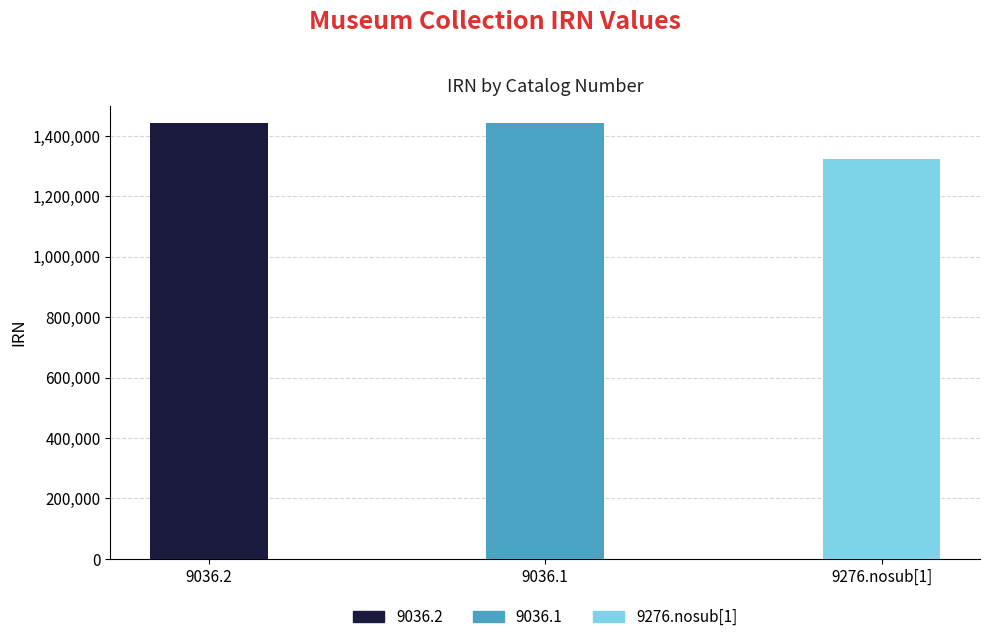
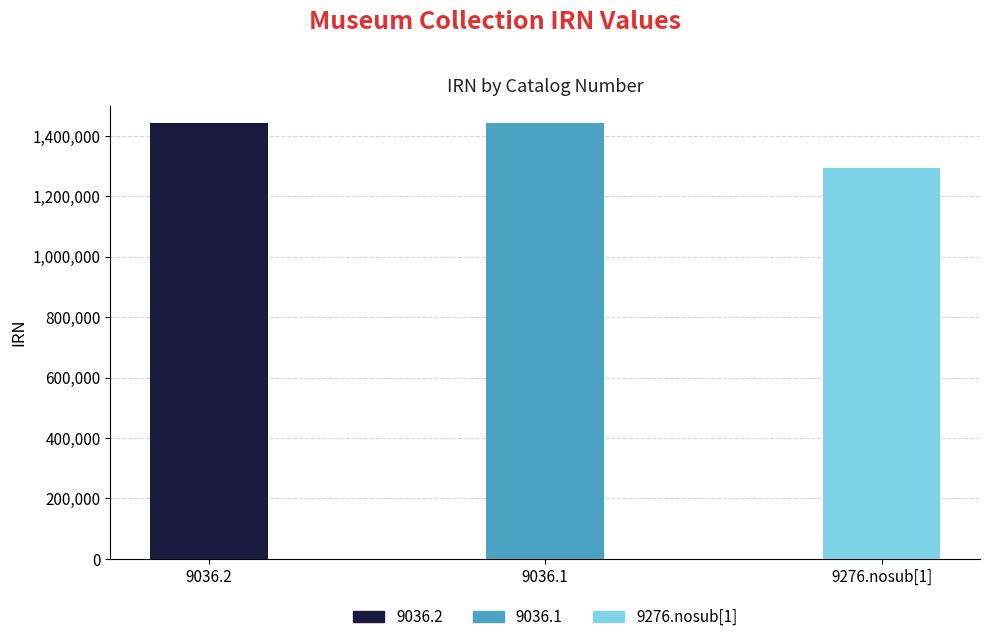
9276.nosub[1]: 1,320,000 -> 1,290,000
